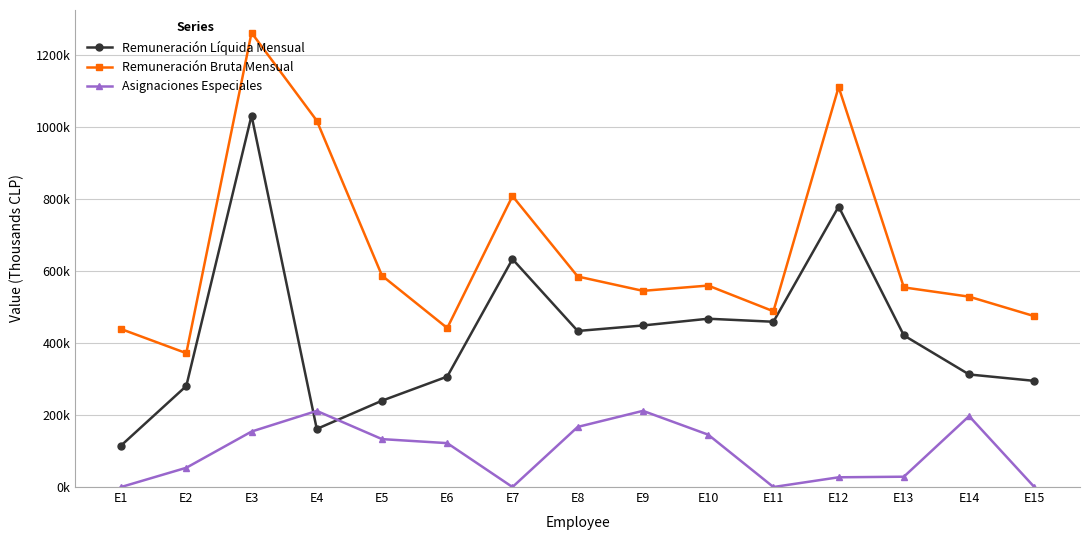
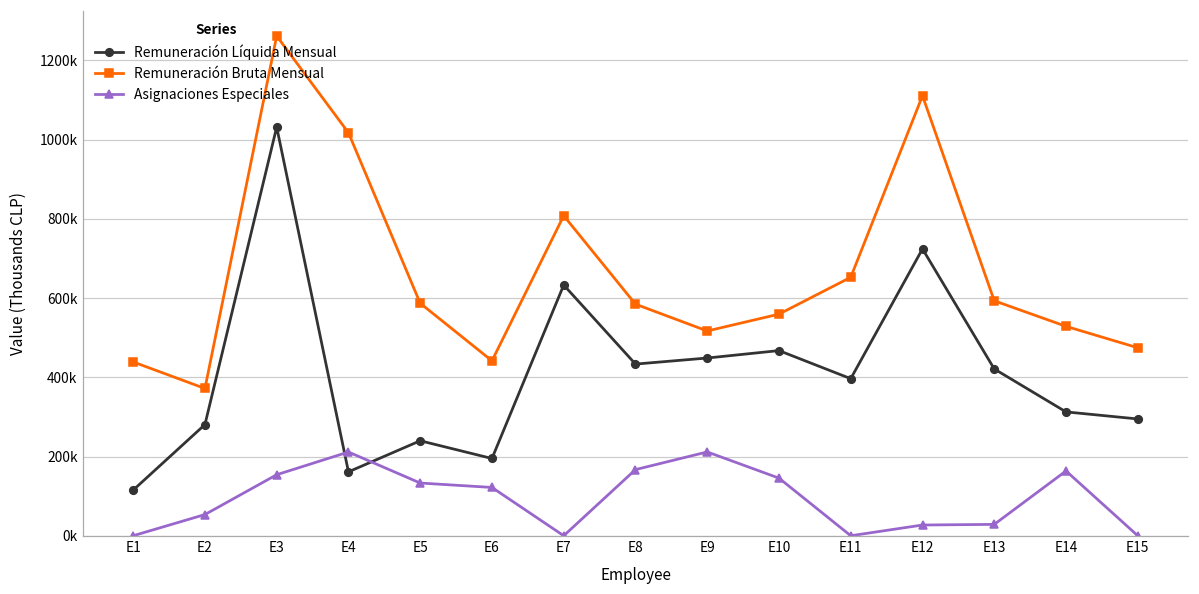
Remuneración Líquida Mensual, E6: 310000 -> 190000
Remuneración Bruta Mensual, E9: 540000 -> 520000
Remuneración Líquida Mensual, E11: 460000 -> 400000
Remuneración Bruta Mensual, E11: 490000 -> 650000
Remuneración Líquida Mensual, E12: 780000 -> 720000
Remuneración Bruta Mensual, E13: 550000 -> 590000
Asignaciones Especiales, E14: 200000 -> 160000
